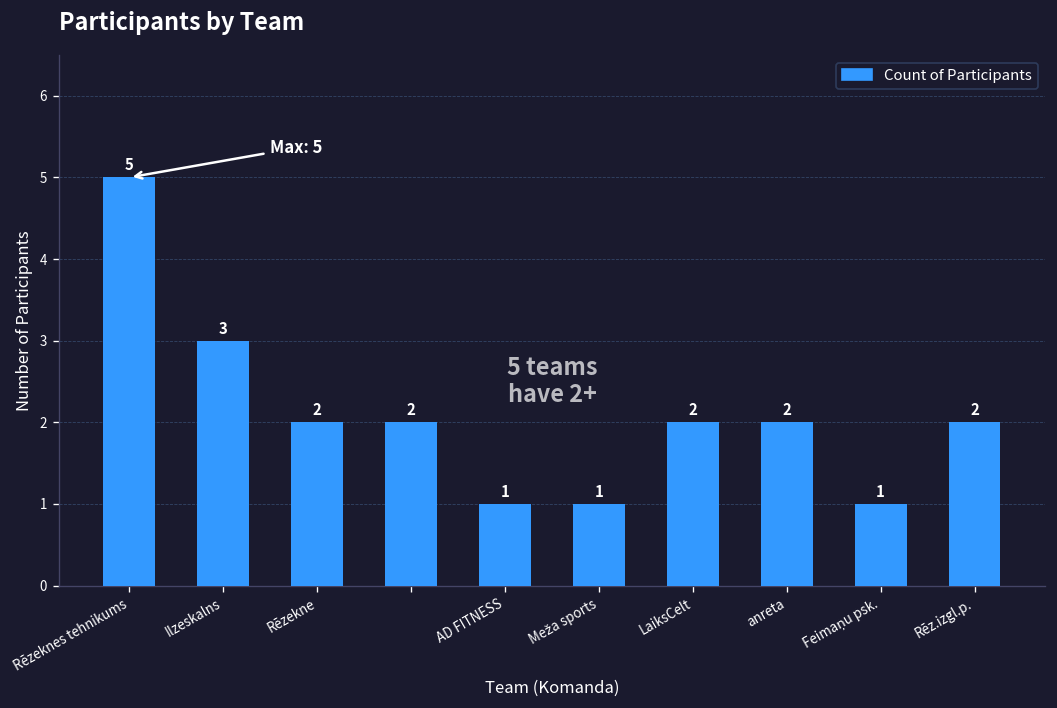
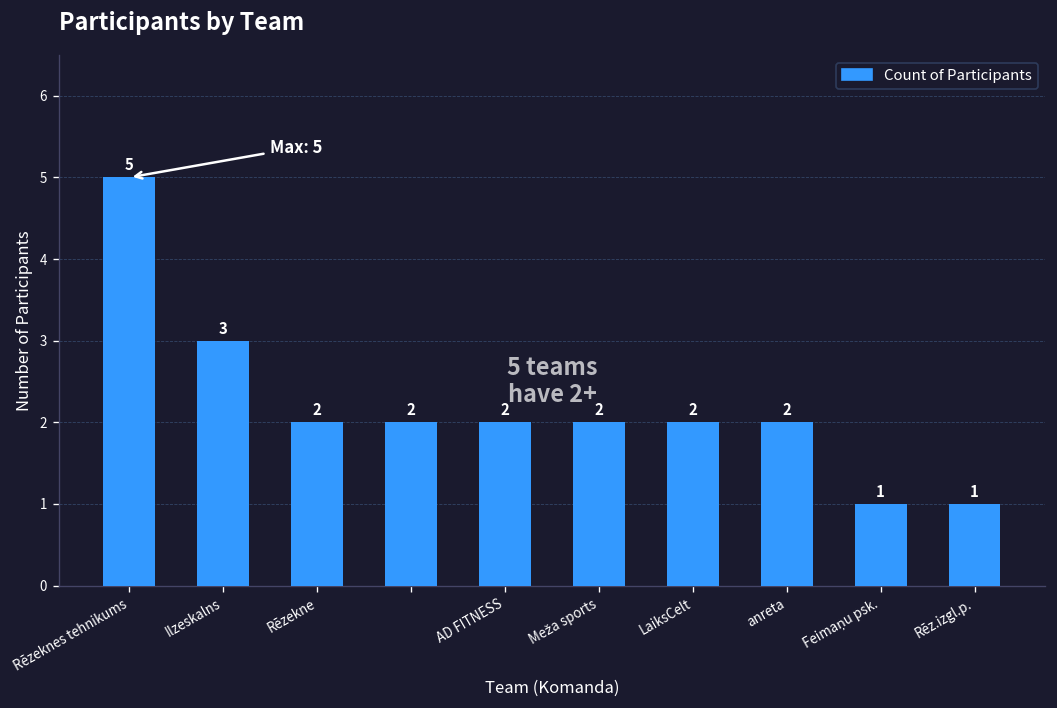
AD FITNESS: 1 -> 2
Meža sports: 1 -> 2
Rēz.izgl.p.: 2 -> 1
